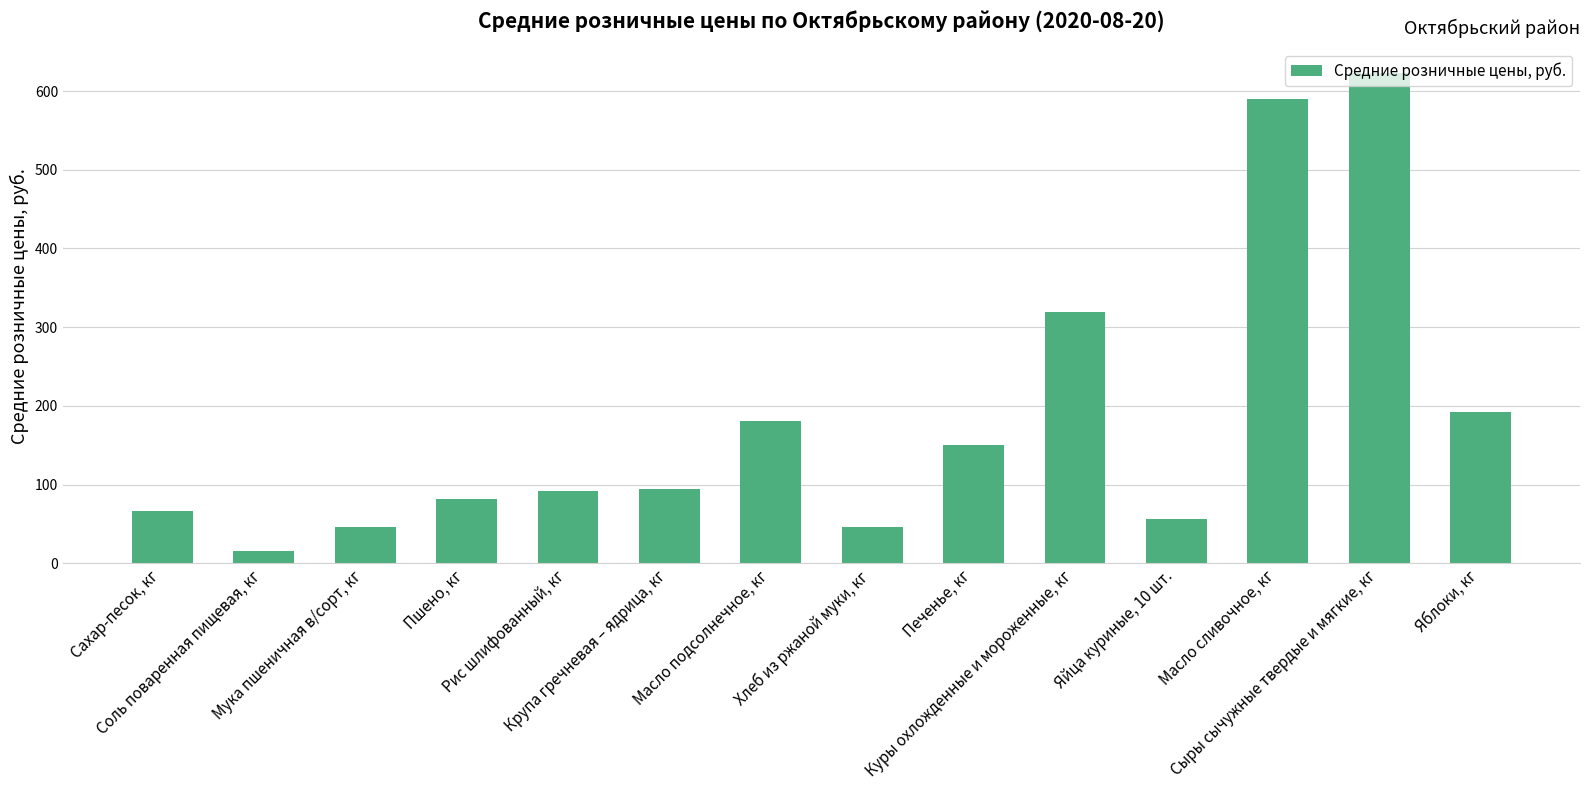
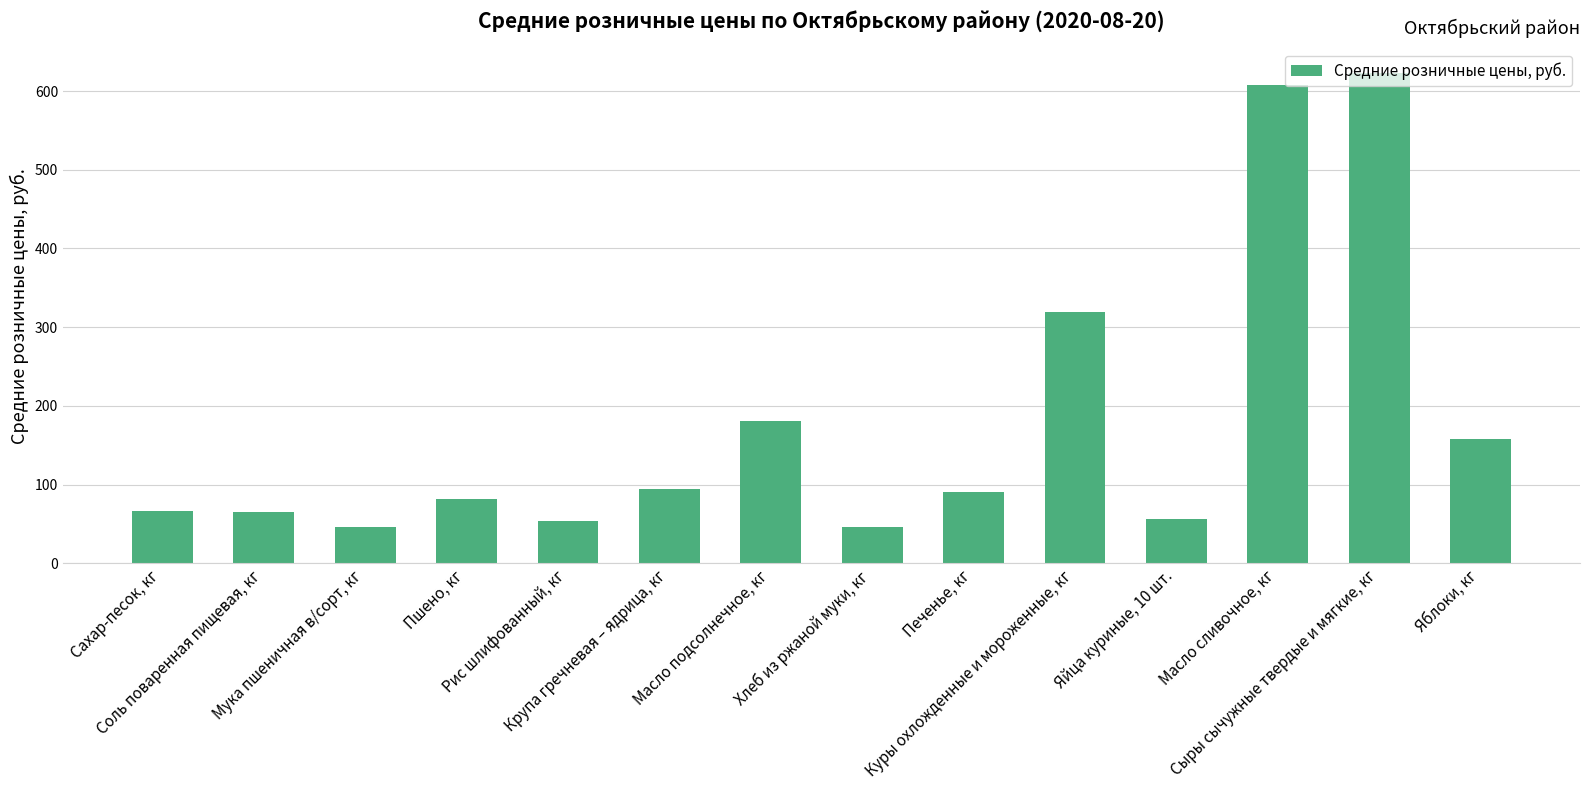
Соль поваренная пищевая, кг: 20 -> 70
Рис шлифованный, кг: 90 -> 50
Печенье, кг: 150 -> 90
Масло сливочное, кг: 590 -> 610
Яблоки, кг: 190 -> 160
